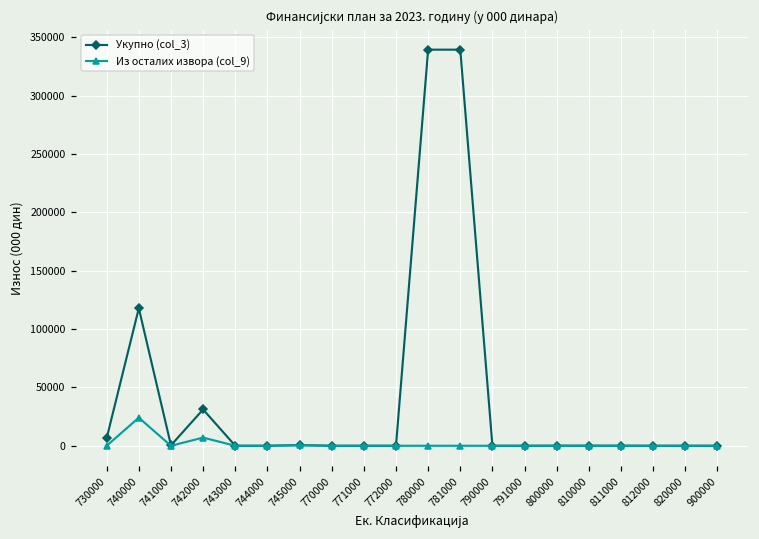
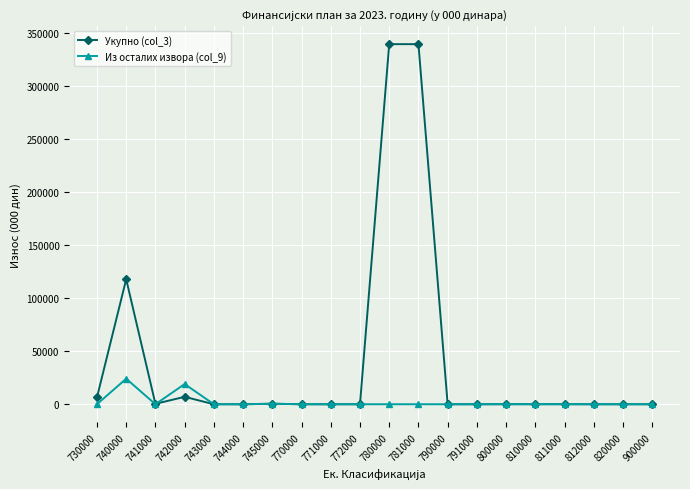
Укупно (col_3), 742000: 31000 -> 7000
Из осталих извора (col_9), 742000: 7000 -> 19000
